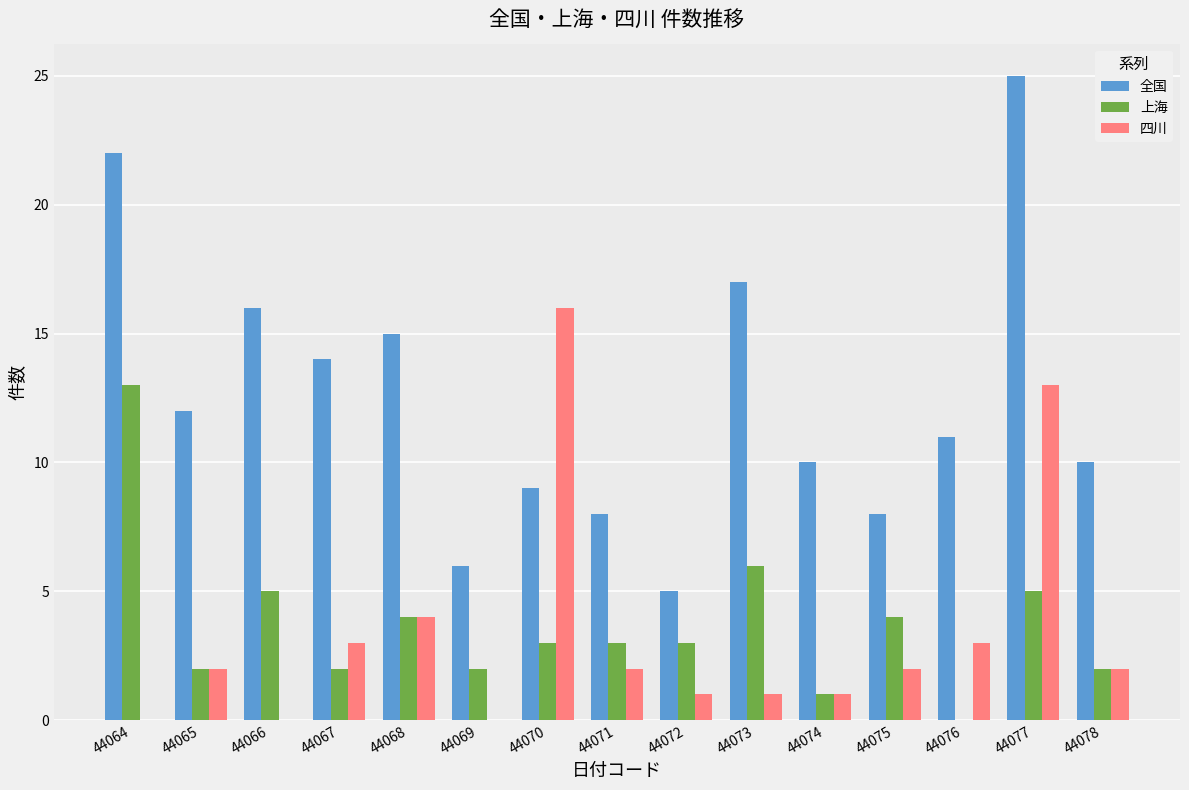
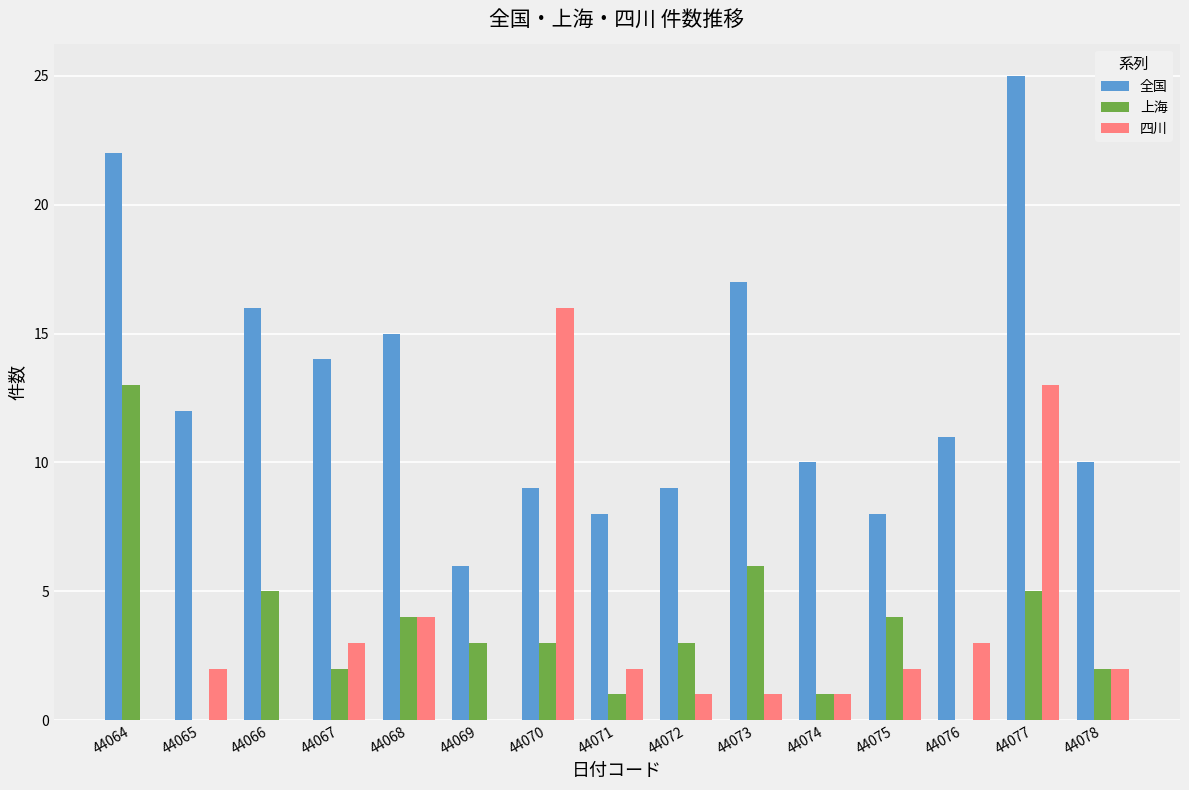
上海, 44065: 2 -> 0
上海, 44069: 2 -> 3
上海, 44071: 3 -> 1
全国, 44072: 5 -> 9
